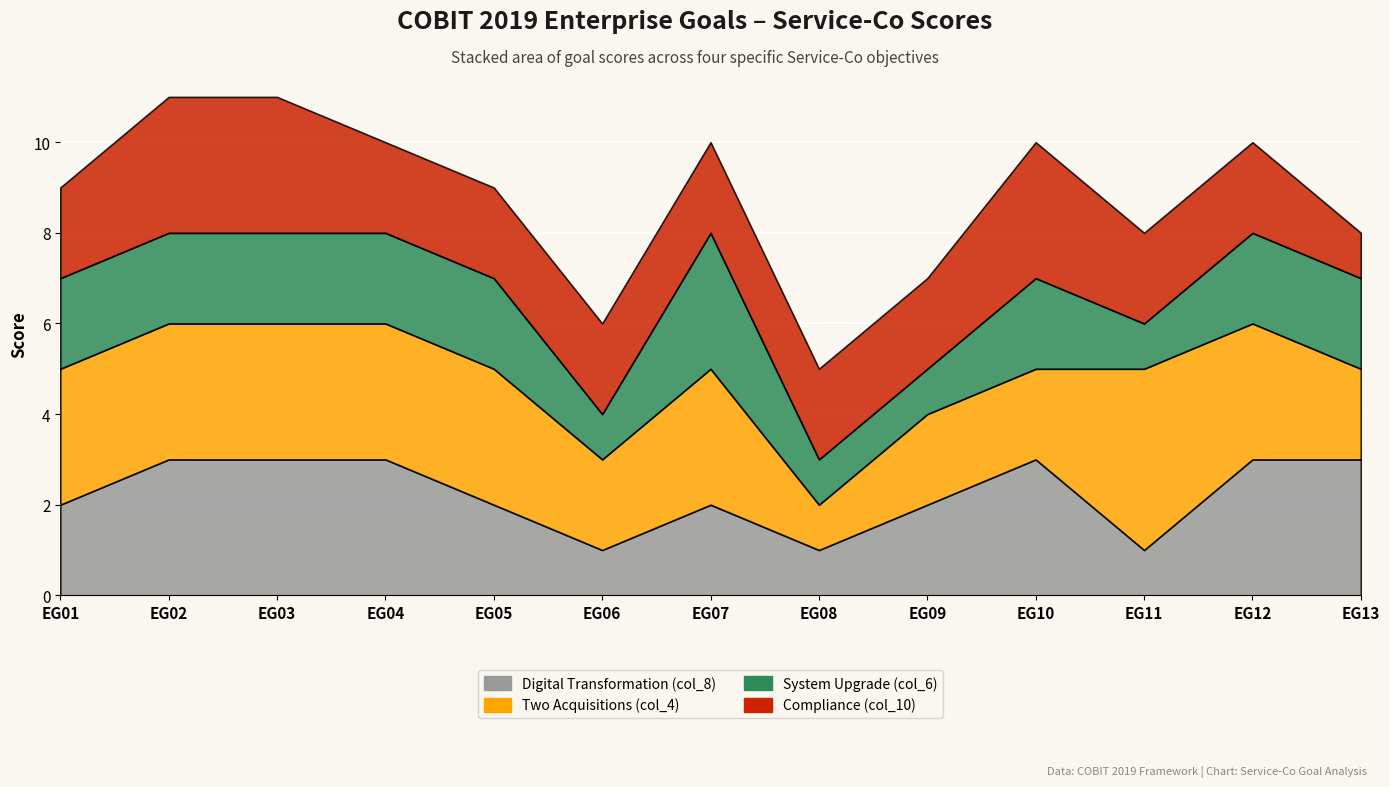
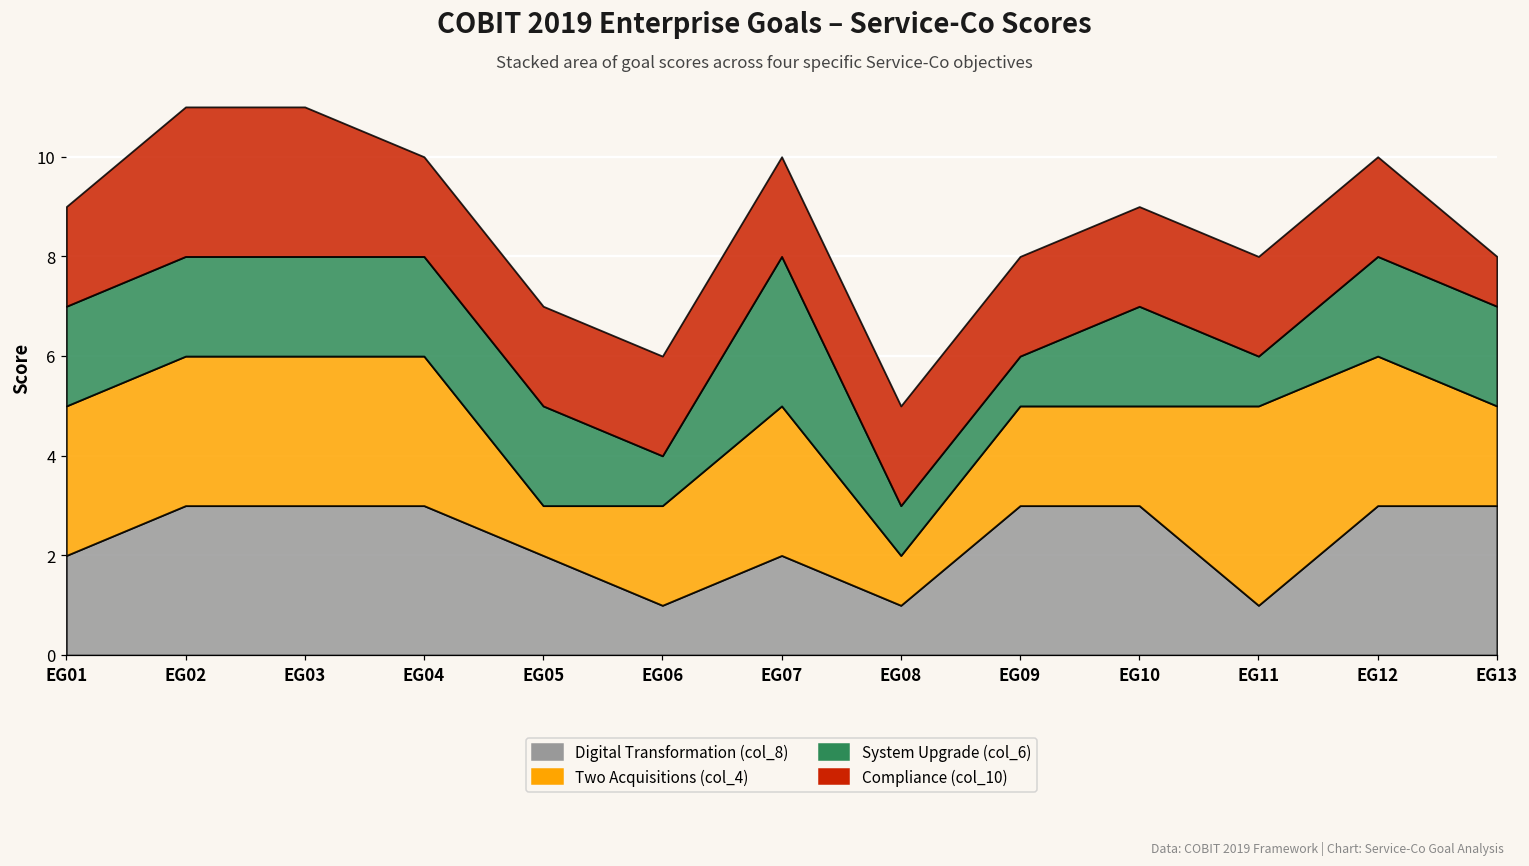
Two Acquisitions (col_4), EG05: 3 -> 1
Digital Transformation (col_8), EG09: 2 -> 3
Compliance (col_10), EG10: 3 -> 2
